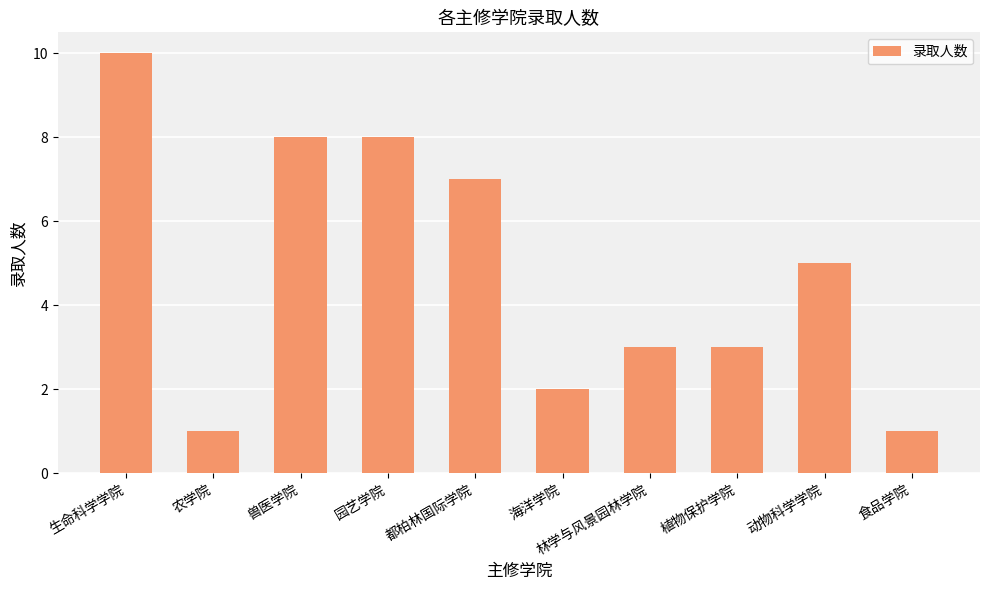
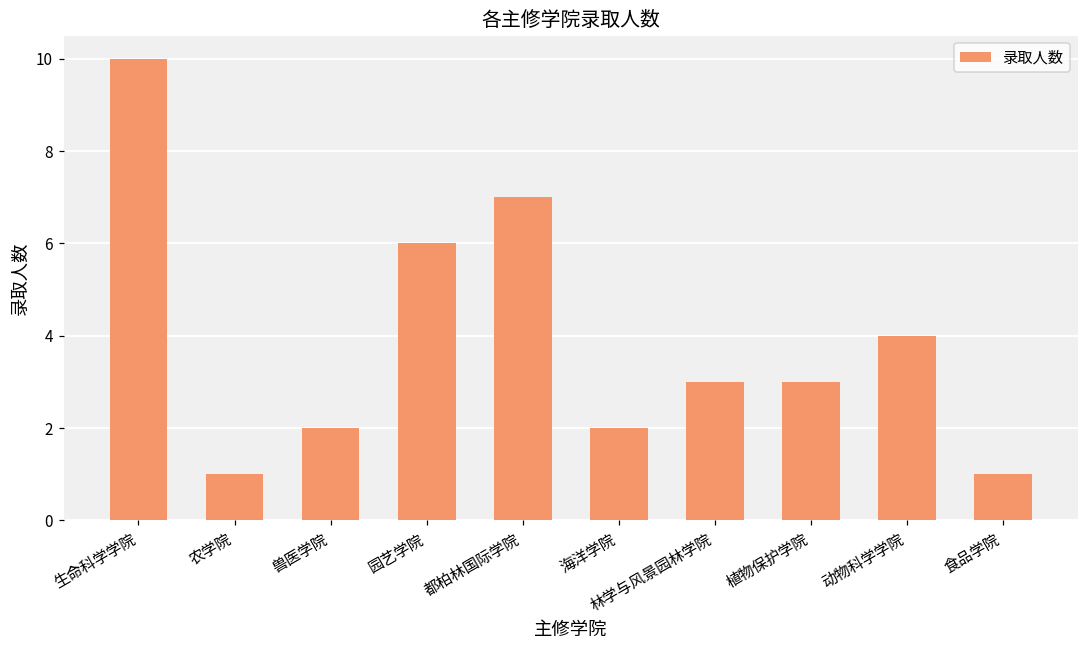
兽医学院: 8 -> 2
园艺学院: 8 -> 6
动物科学学院: 5 -> 4
